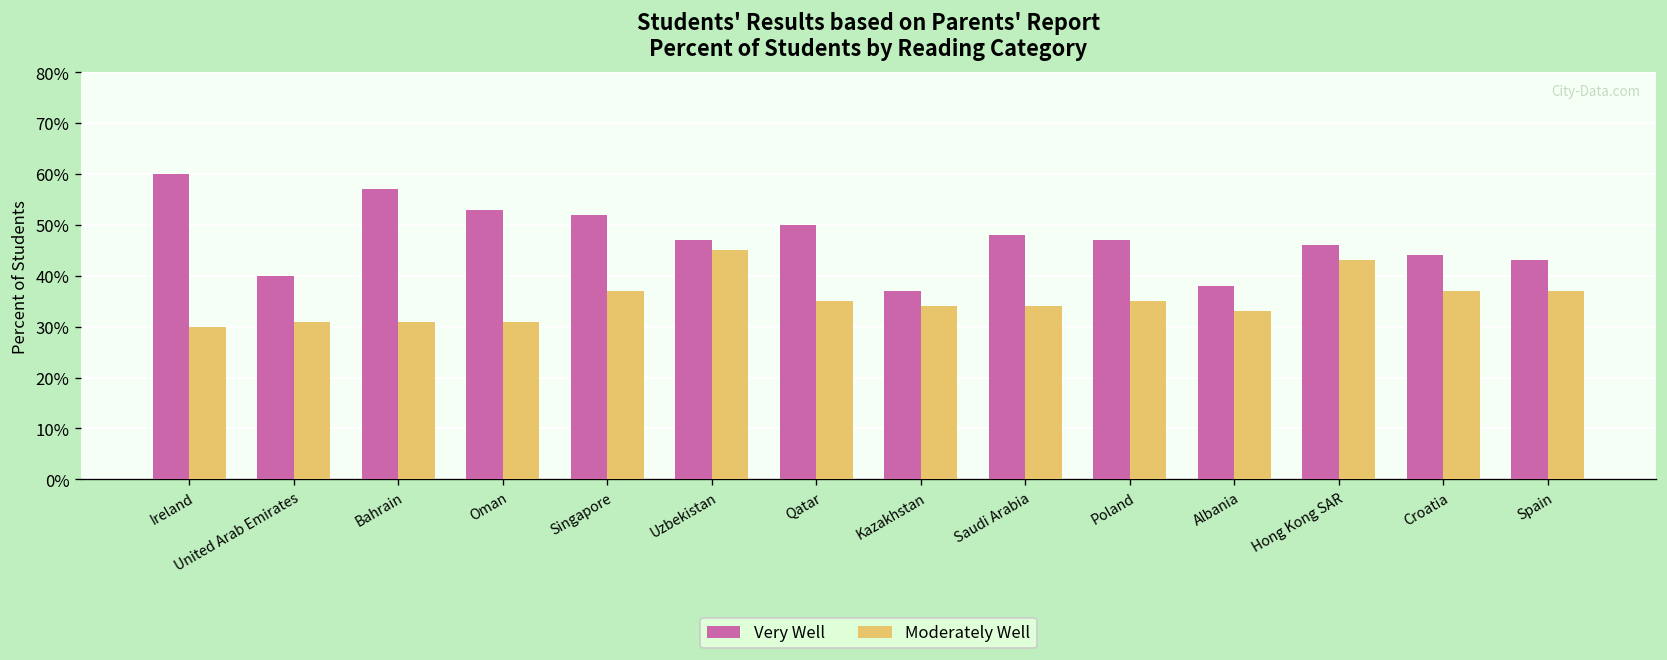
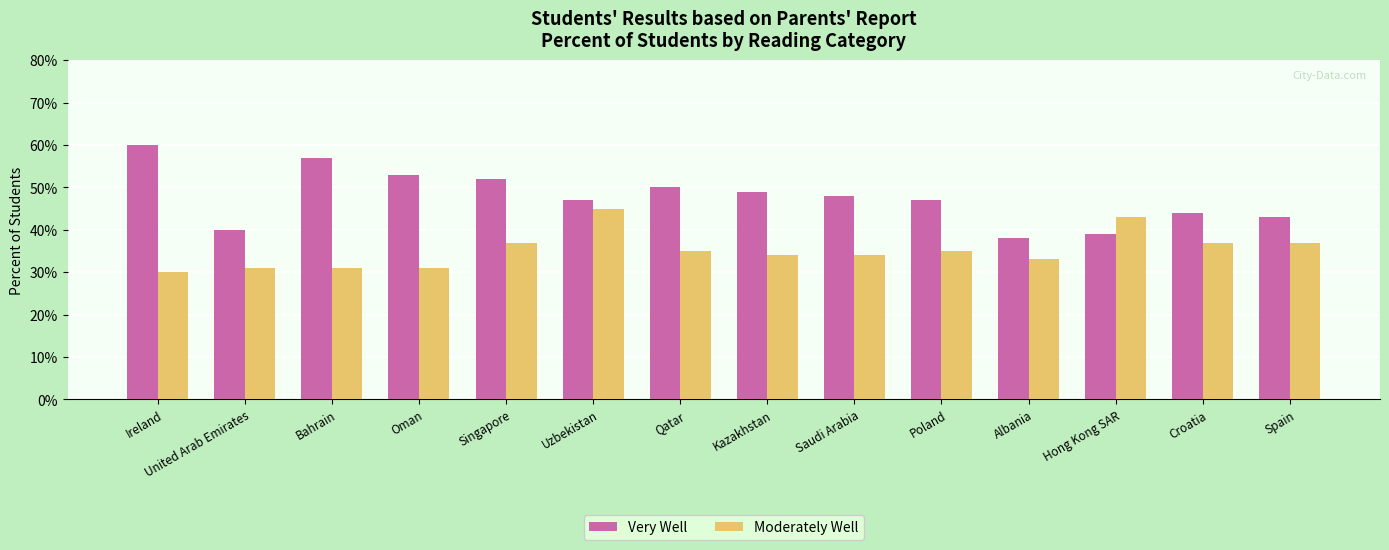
Very Well, Kazakhstan: 37% -> 49%
Very Well, Hong Kong SAR: 46% -> 39%
